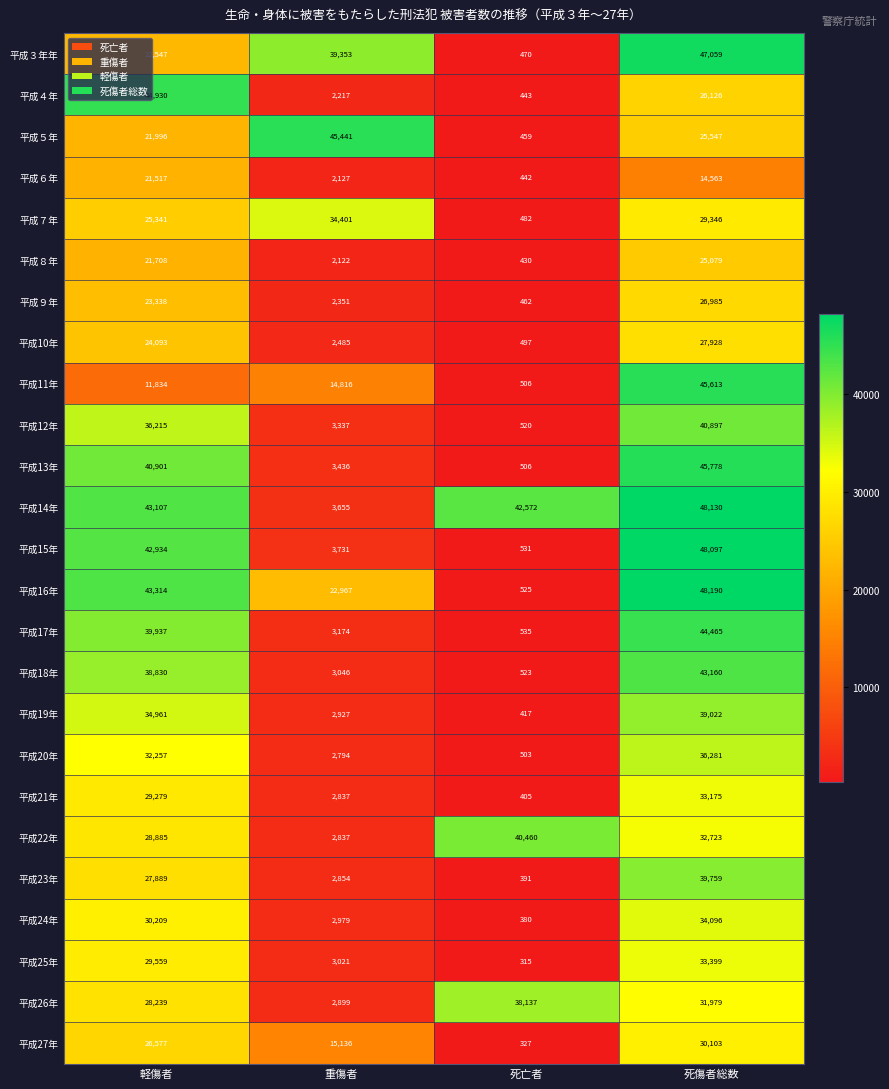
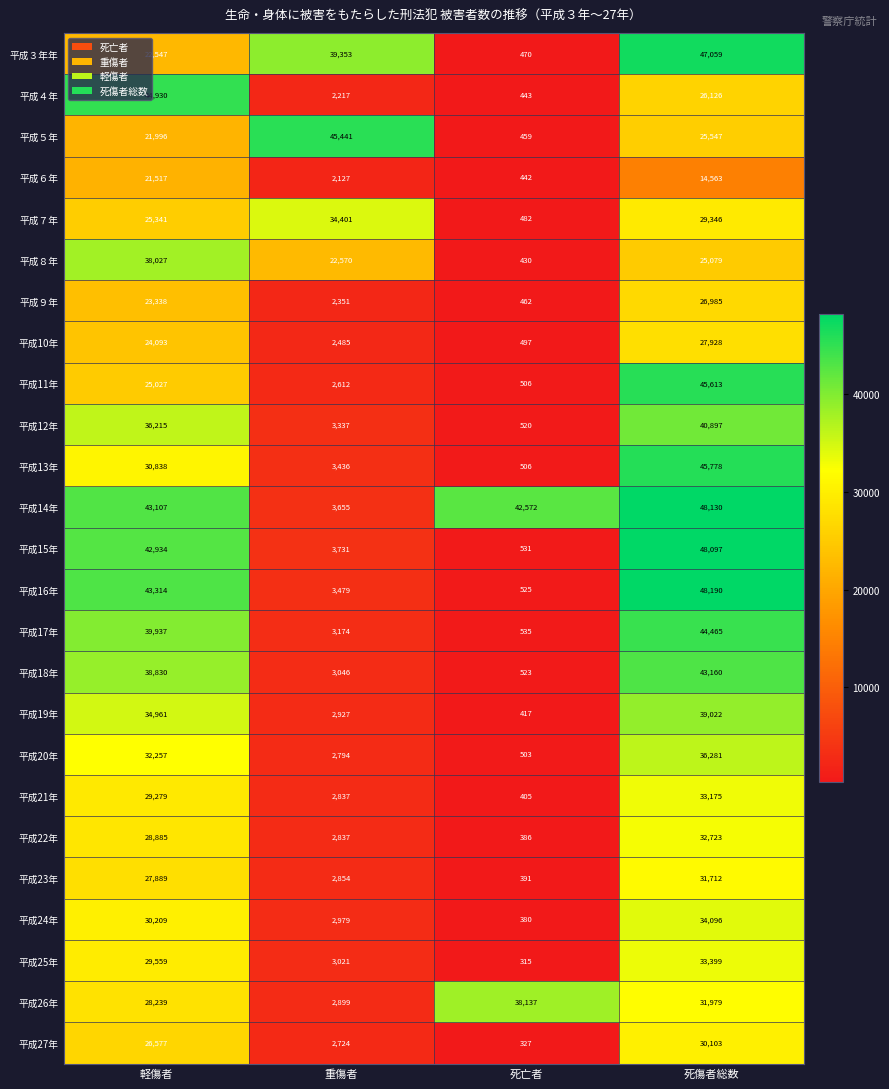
平成８年, 軽傷者: 21,708 -> 38,027
平成８年, 重傷者: 2,122 -> 22,570
平成11年, 軽傷者: 11,834 -> 25,027
平成11年, 重傷者: 14,816 -> 2,612
平成13年, 軽傷者: 40,901 -> 30,838
平成16年, 重傷者: 22,967 -> 3,479
平成22年, 死亡者: 40,460 -> 386
平成23年, 死傷者総数: 39,759 -> 31,712
平成27年, 重傷者: 15,136 -> 2,724
